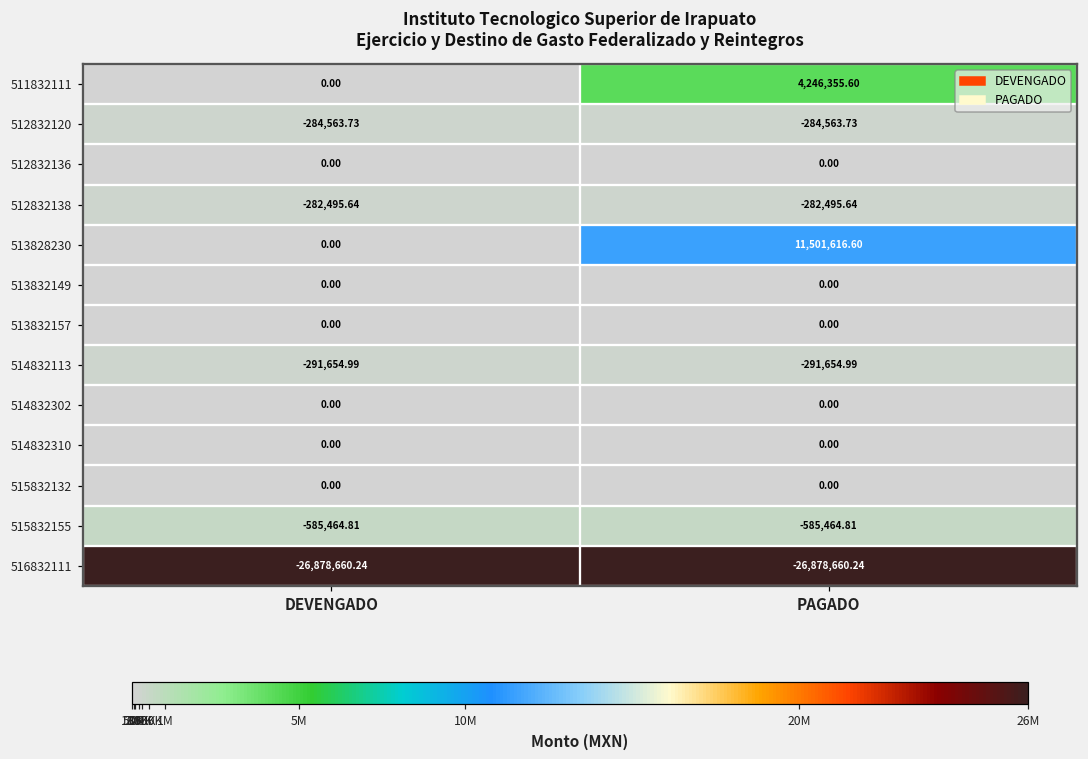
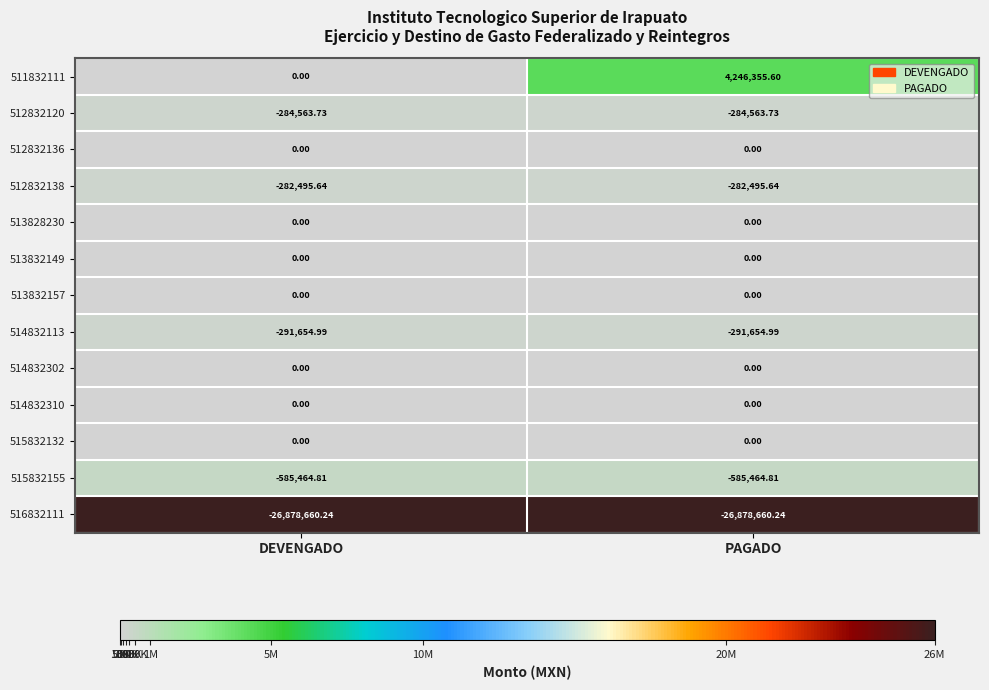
513828230, PAGADO: 11,501,616.60 -> 0.00
